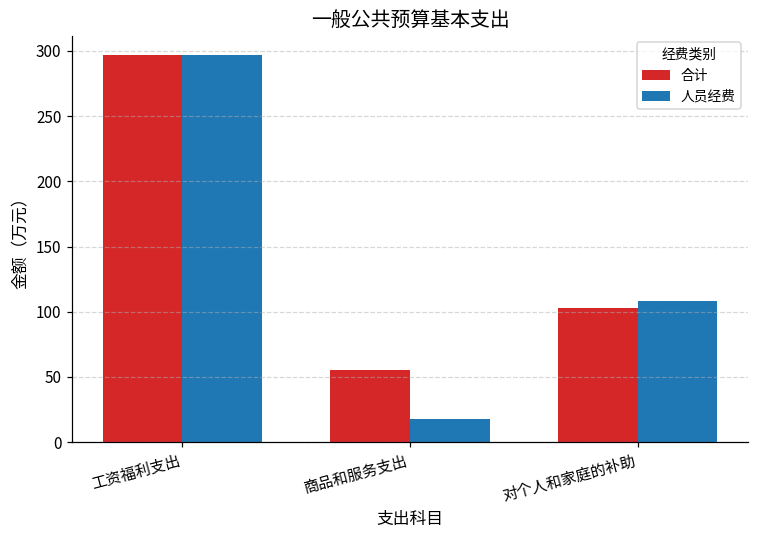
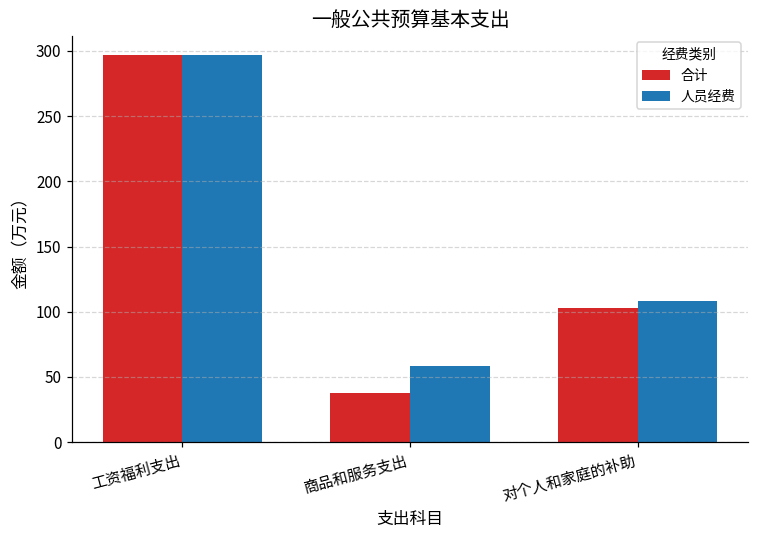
合计, 商品和服务支出: 56 -> 38
人员经费, 商品和服务支出: 18 -> 59
